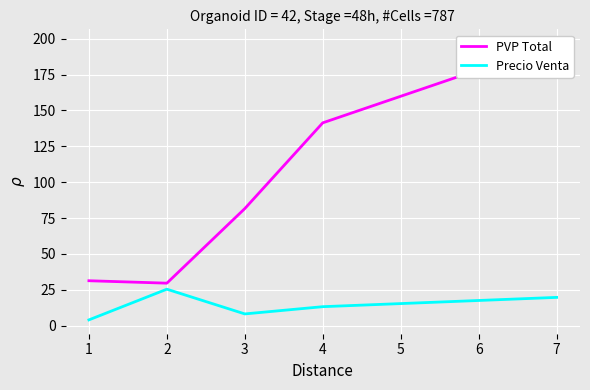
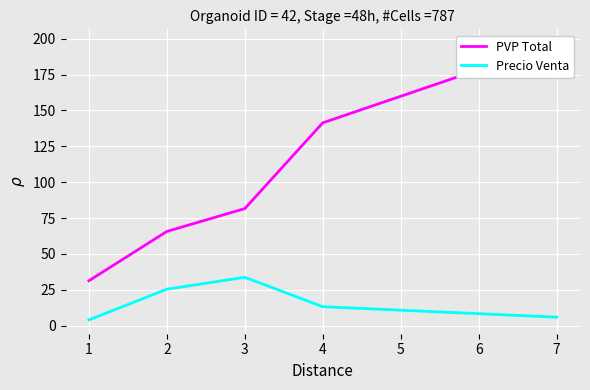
PVP Total, 2: 30 -> 66
Precio Venta, 3: 8 -> 34
Precio Venta, 7: 20 -> 6
